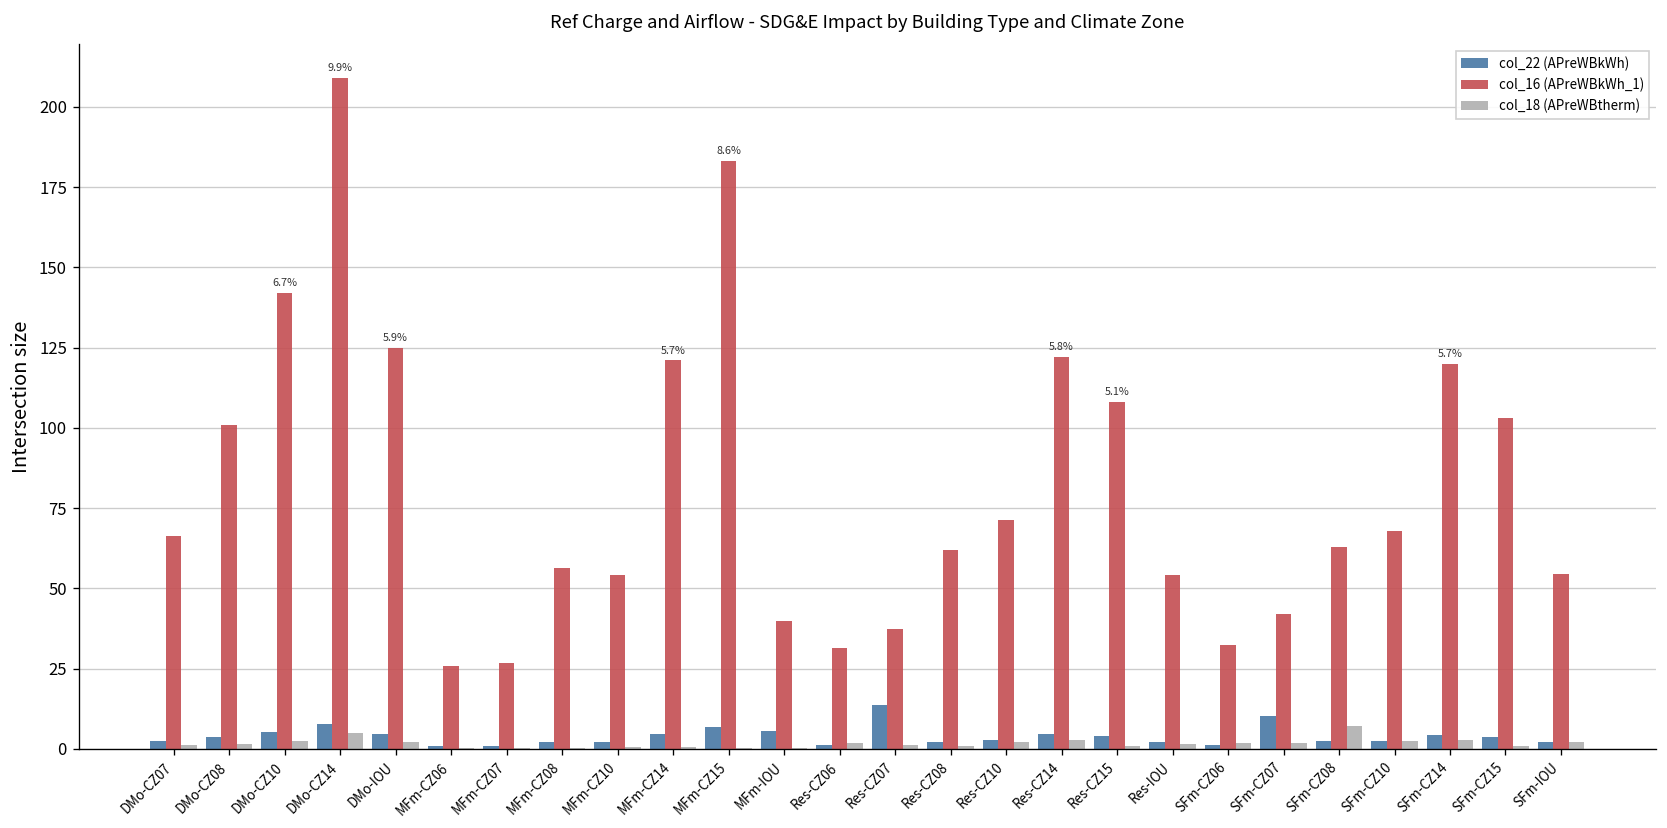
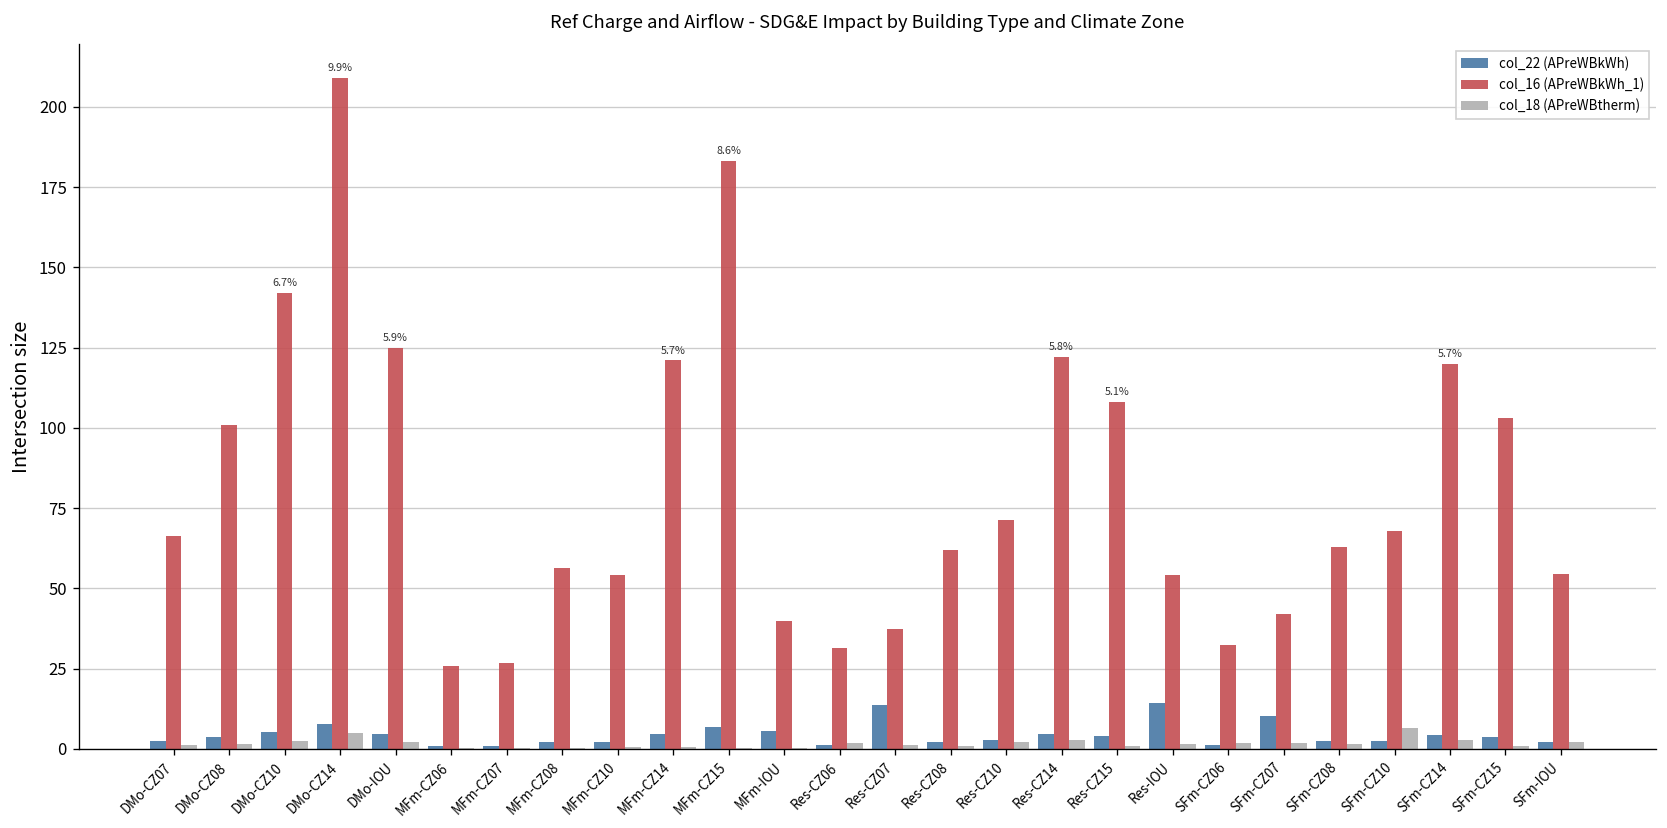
col_22 (APreWBkWh), Res-IOU: 2 -> 14
col_18 (APreWBtherm), SFm-CZ08: 7 -> 2
col_18 (APreWBtherm), SFm-CZ10: 3 -> 6
